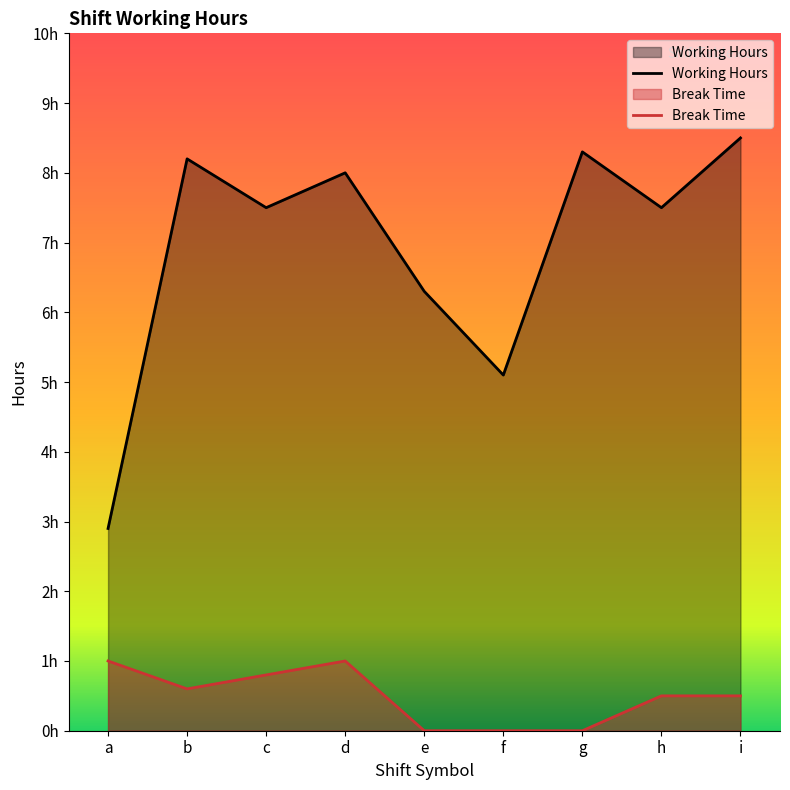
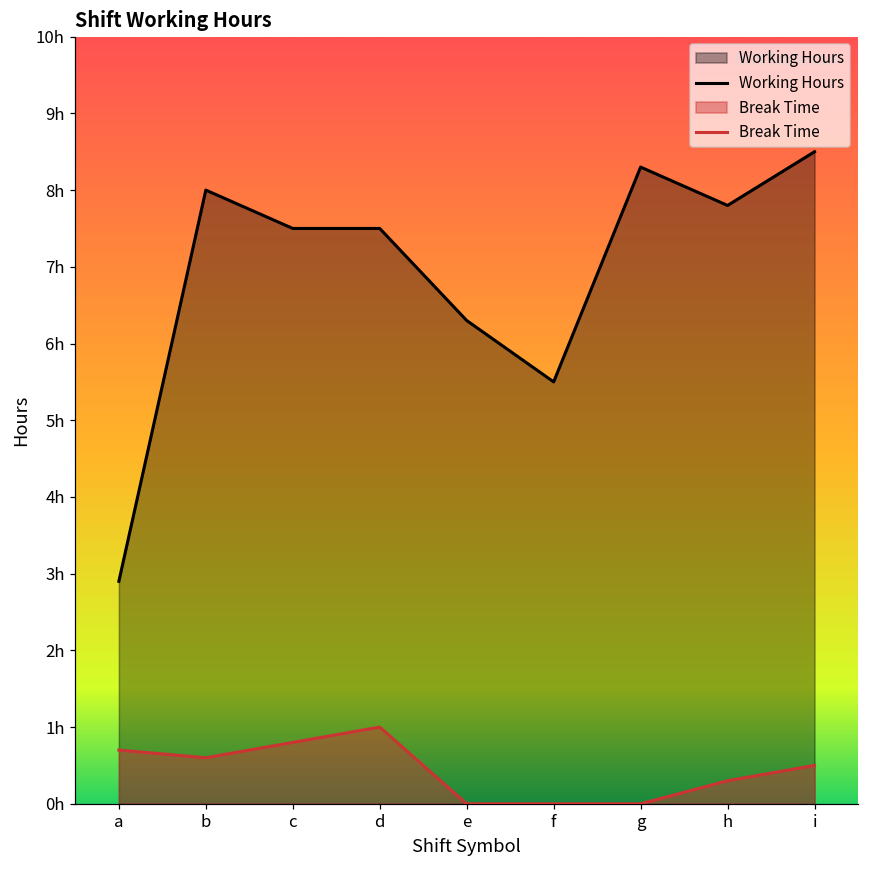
Break Time, a: 1.0h -> 0.7h
Working Hours, b: 8.2h -> 8.0h
Working Hours, d: 8.0h -> 7.5h
Working Hours, f: 5.1h -> 5.5h
Working Hours, h: 7.5h -> 7.8h
Break Time, h: 0.5h -> 0.3h
